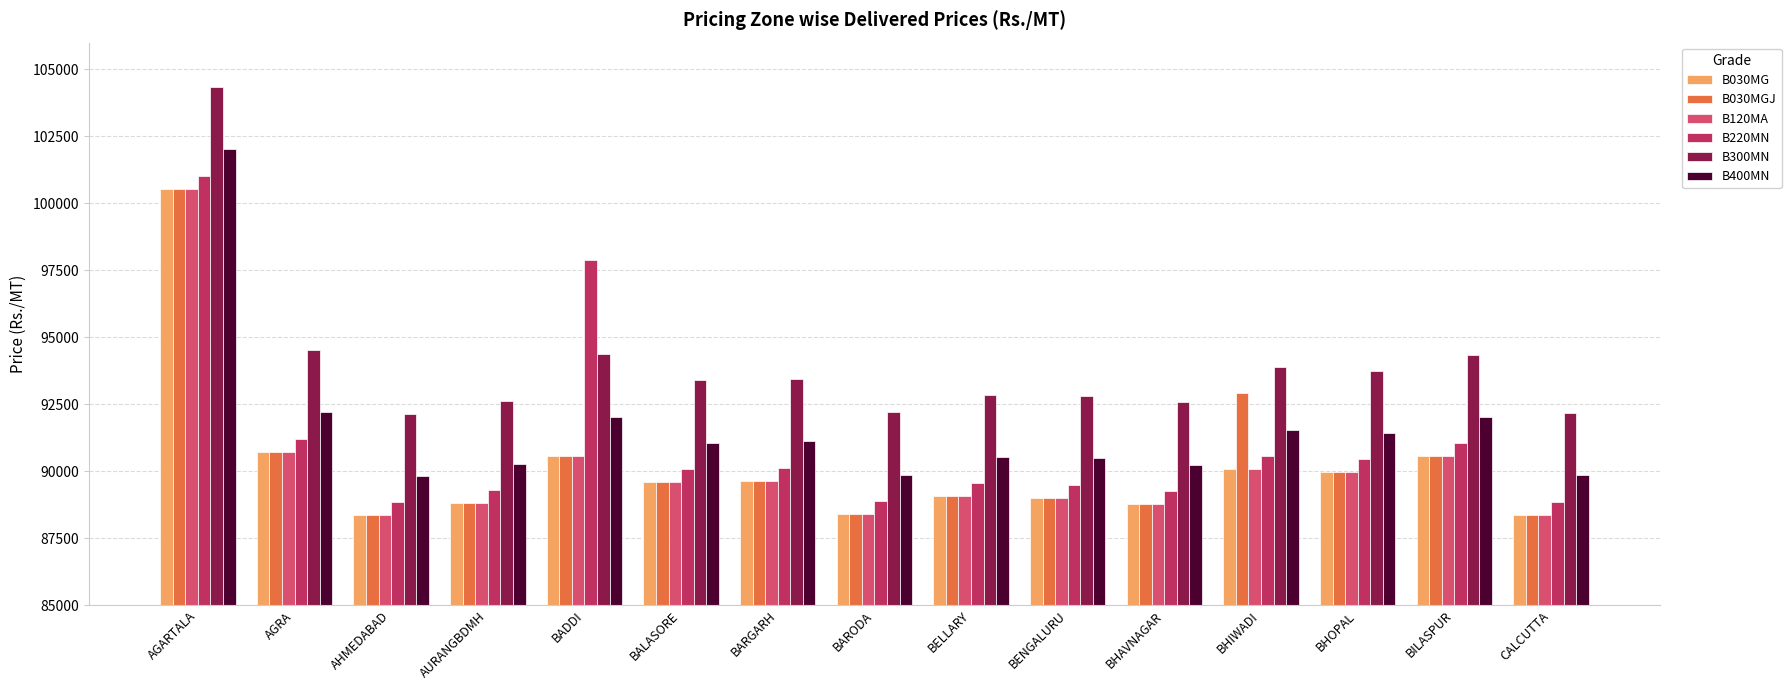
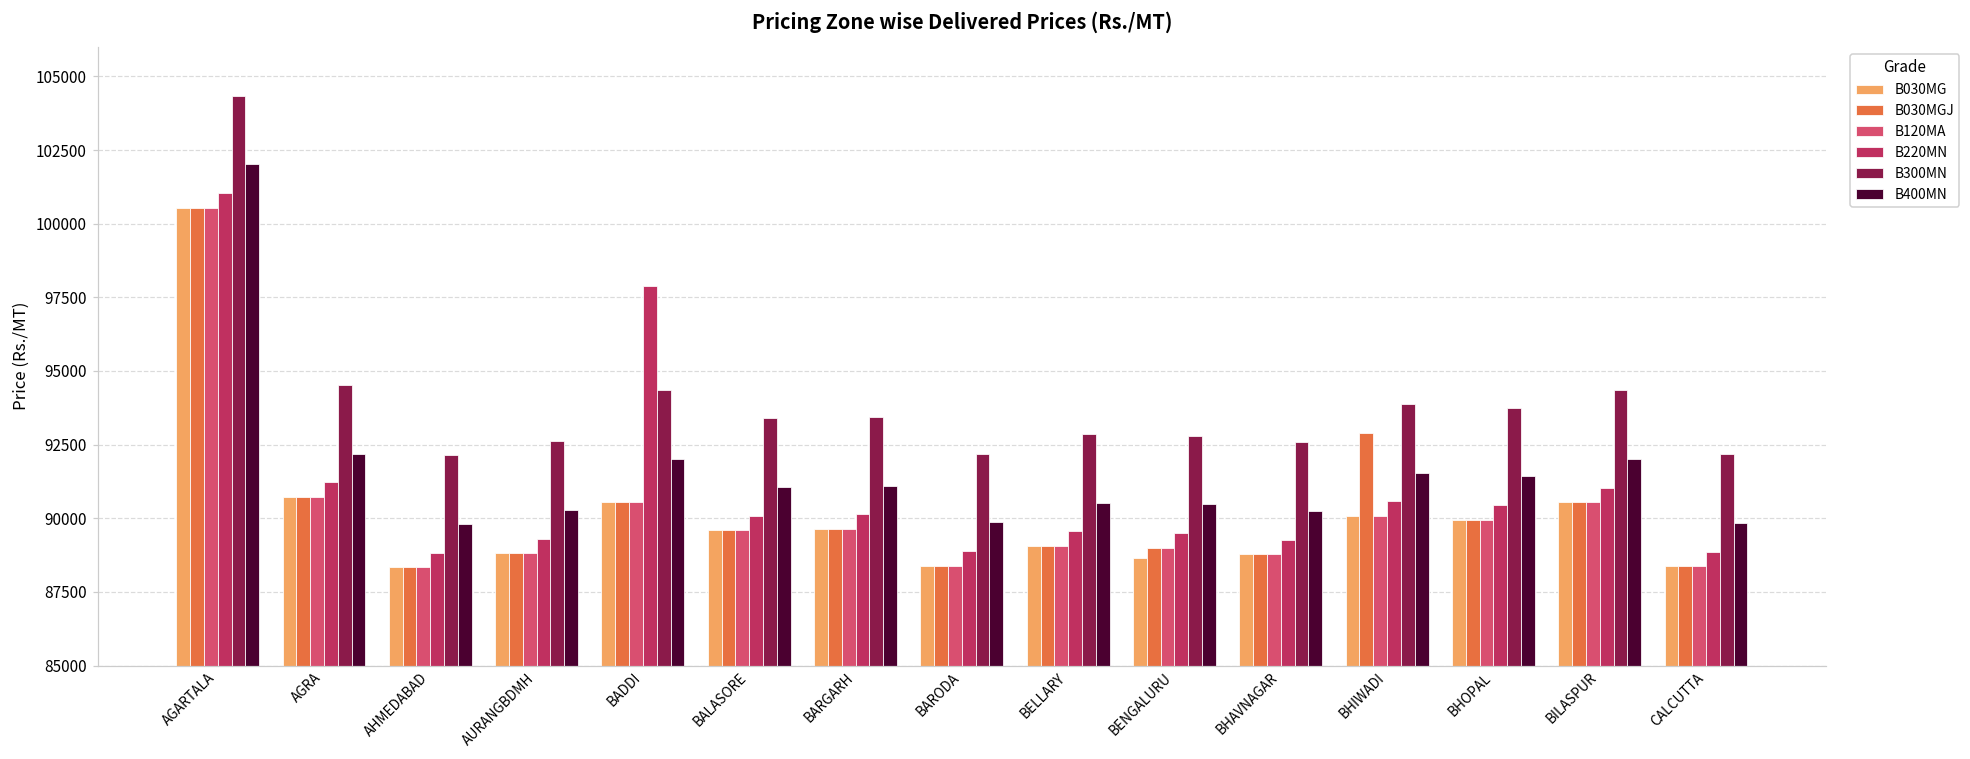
B030MG, BENGALURU: 89000 -> 88700
